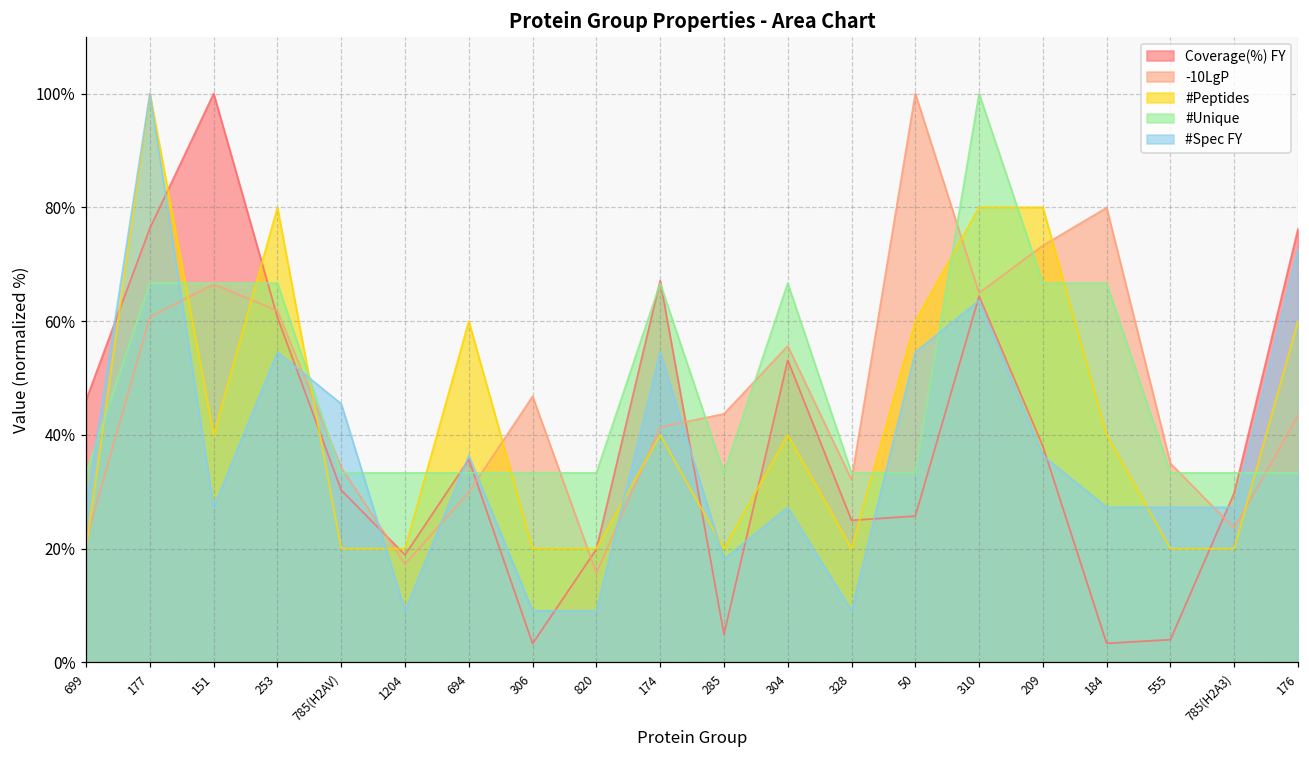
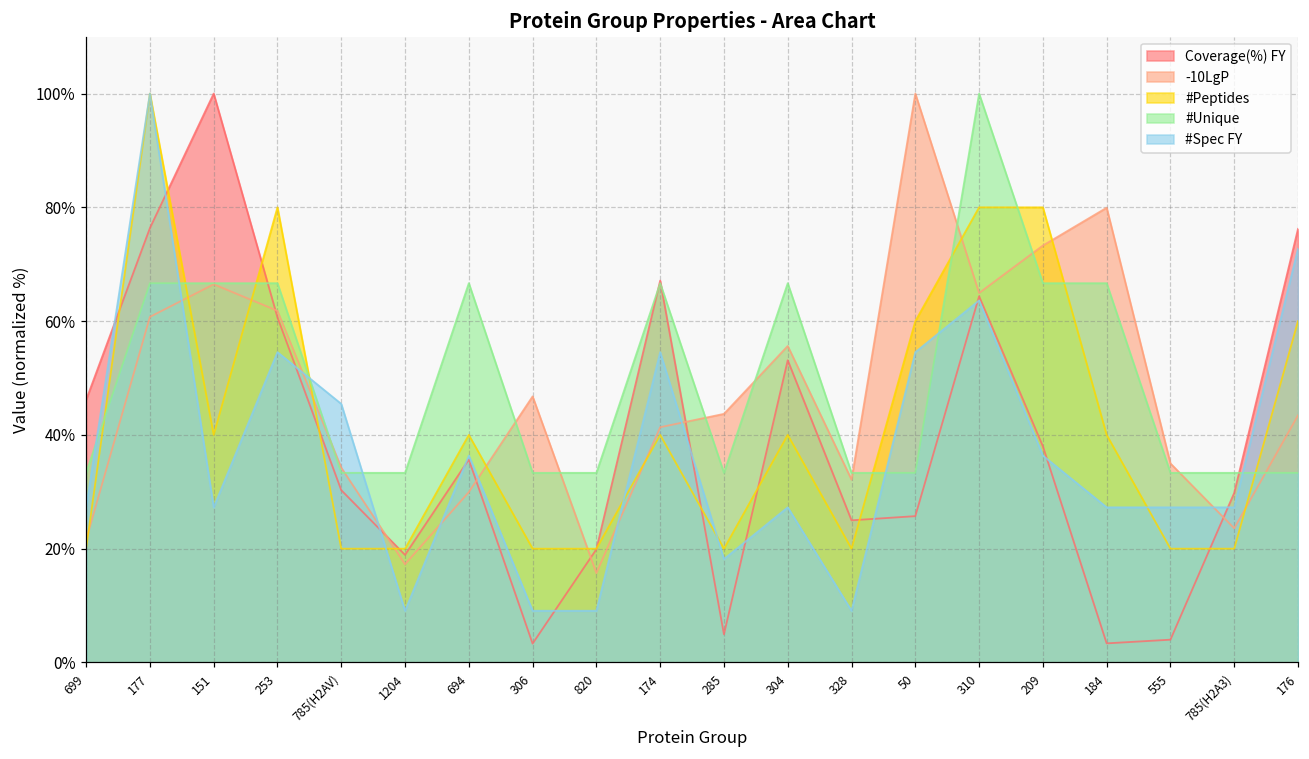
#Peptides, 694: 60% -> 40%
#Unique, 694: 33% -> 67%
